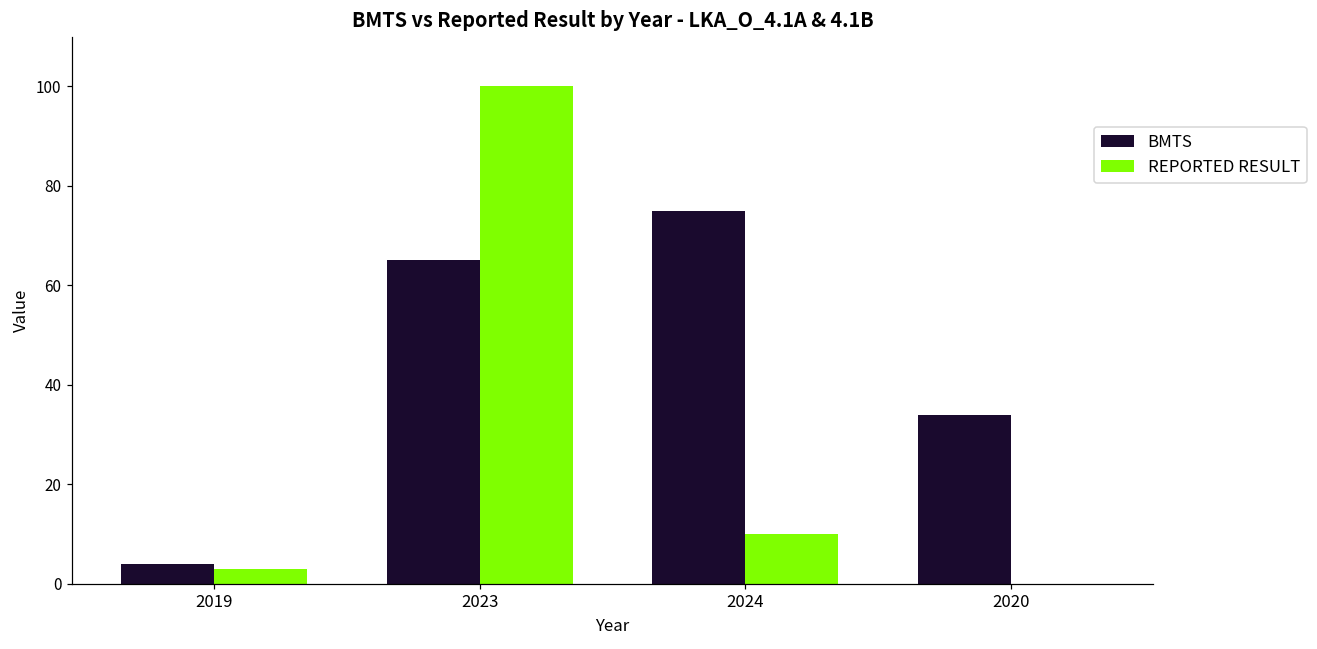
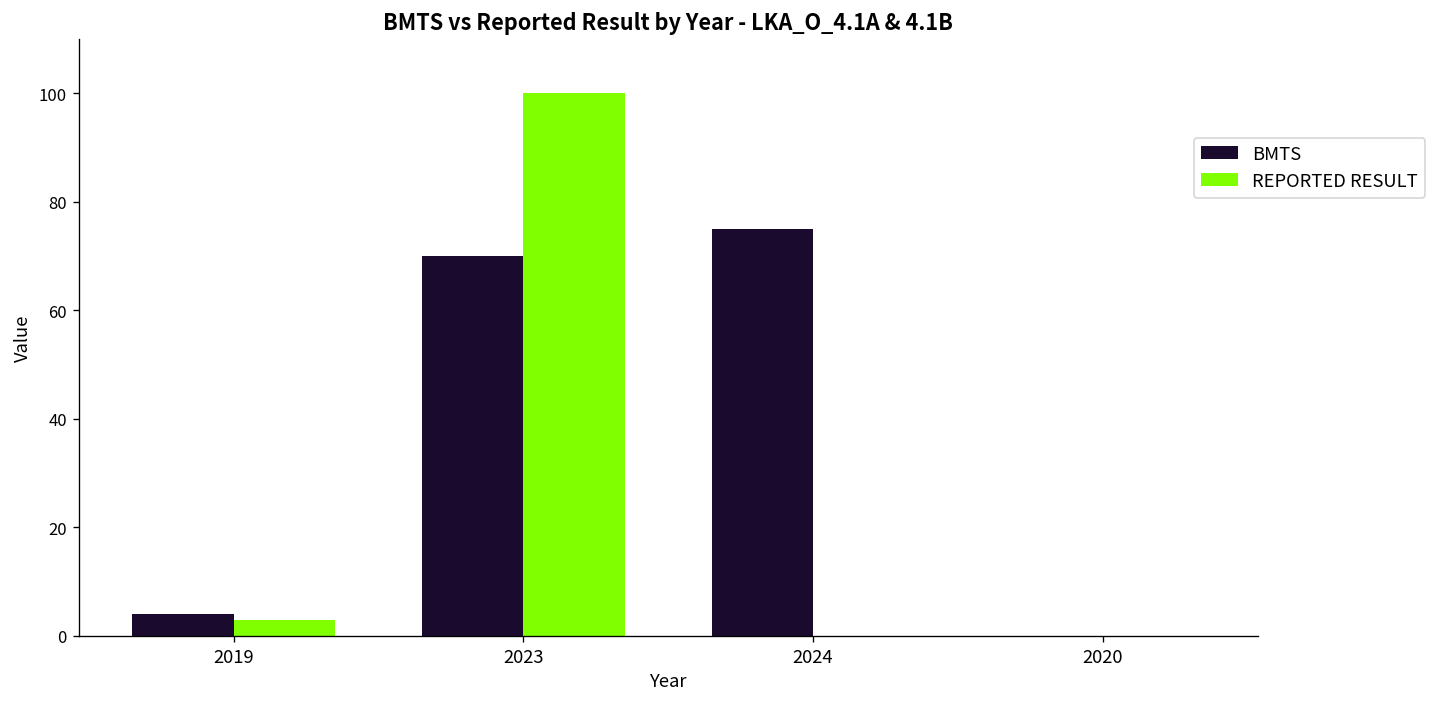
BMTS, 2023: 65 -> 70
REPORTED RESULT, 2024: 10 -> 0
BMTS, 2020: 34 -> 0
